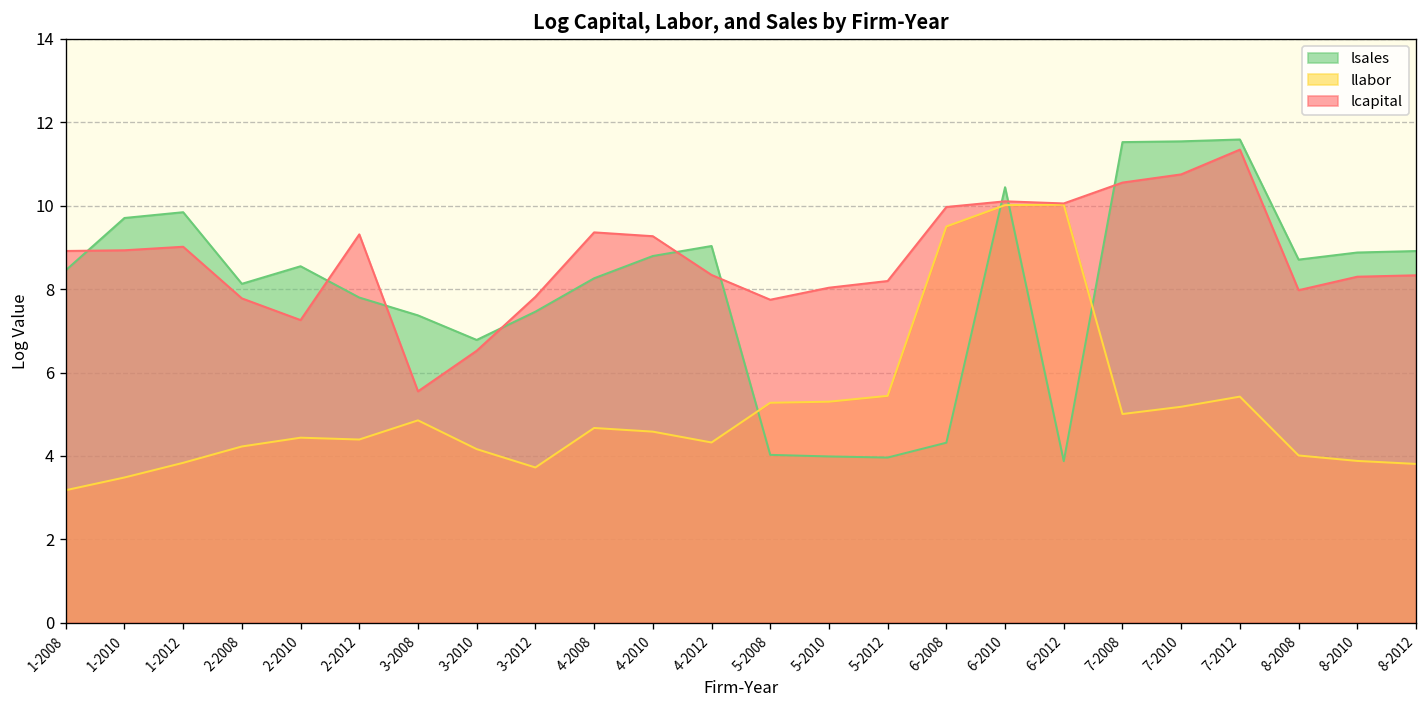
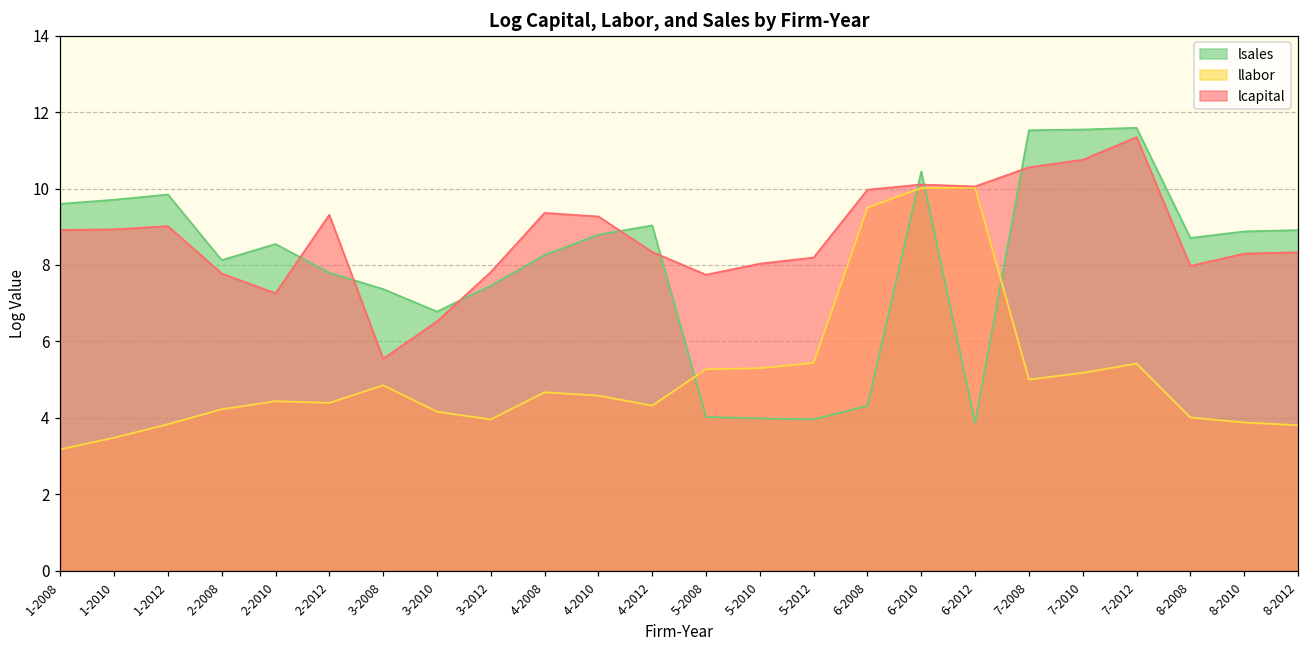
lsales, 1-2008: 8.5 -> 9.6
llabor, 3-2012: 3.7 -> 4.0
